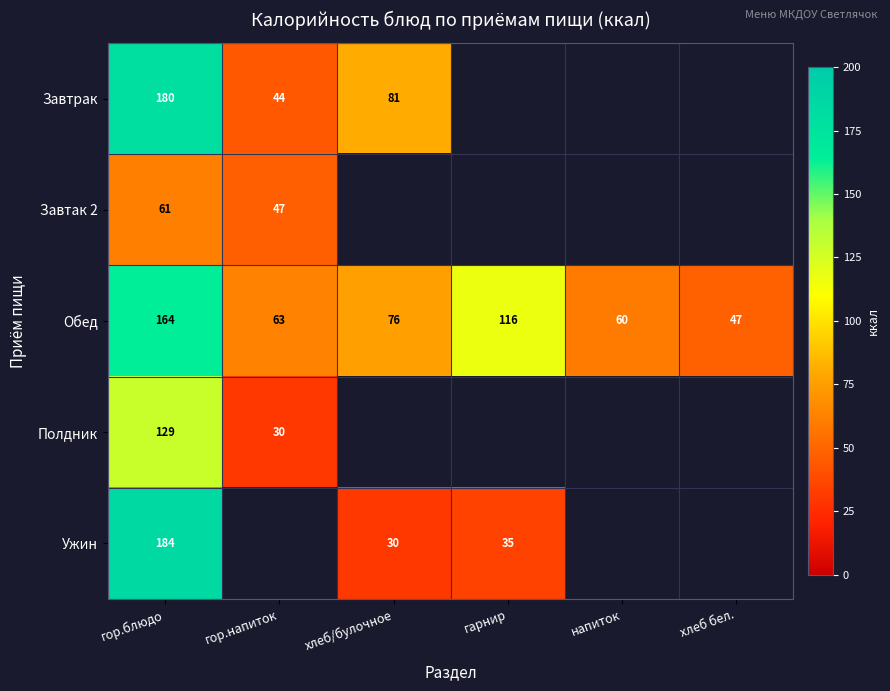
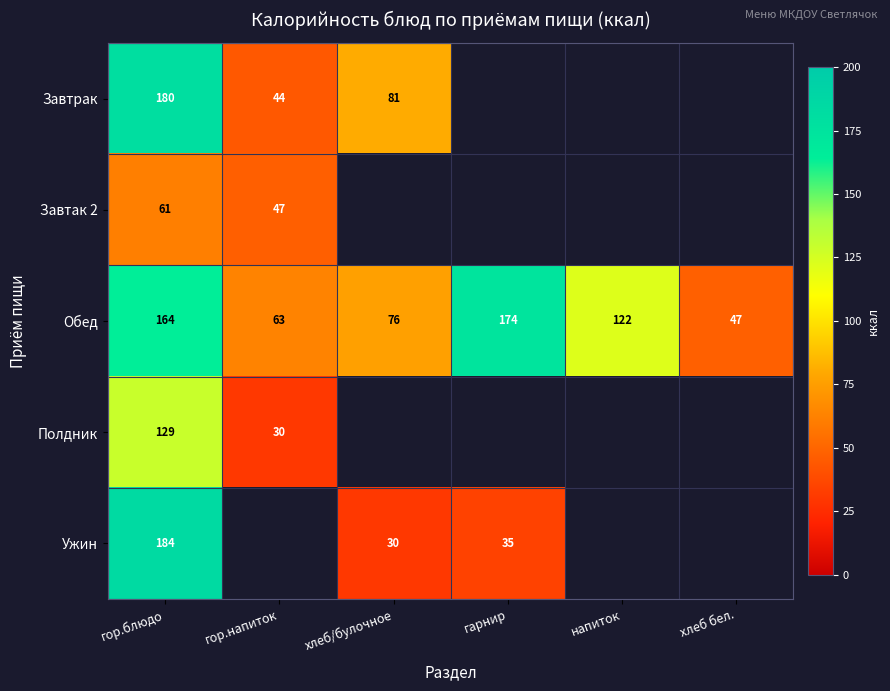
Обед, гарнир: 116 -> 174
Обед, напиток: 60 -> 122
